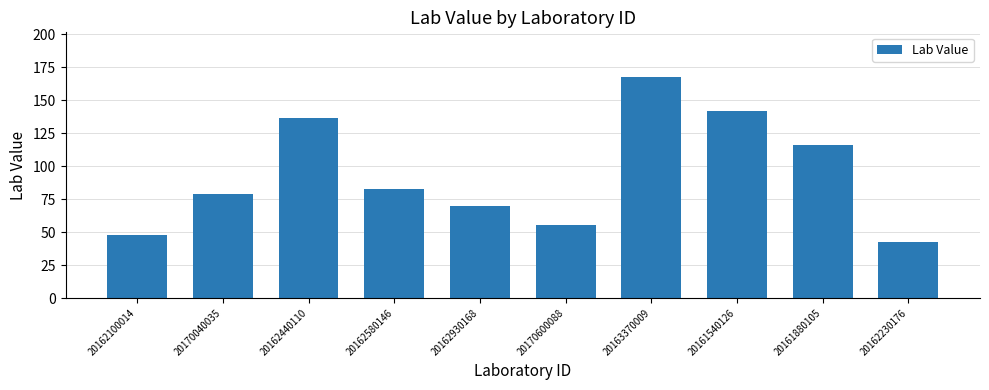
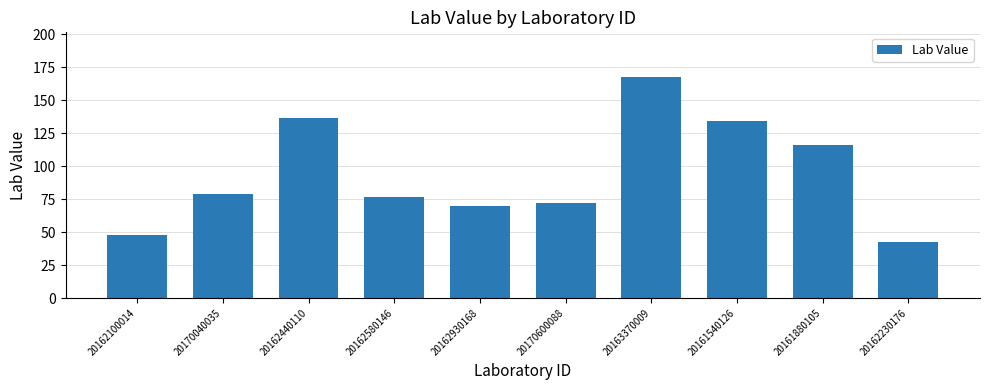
20162580146: 83 -> 77
20170600088: 56 -> 72
20161540126: 142 -> 135
